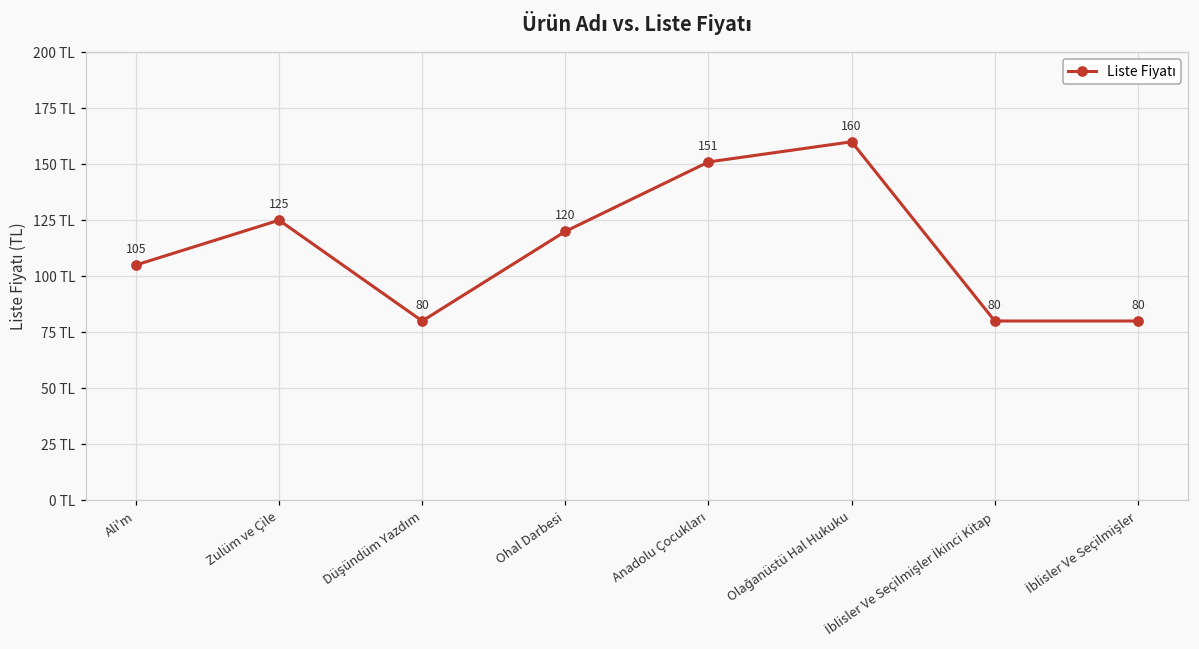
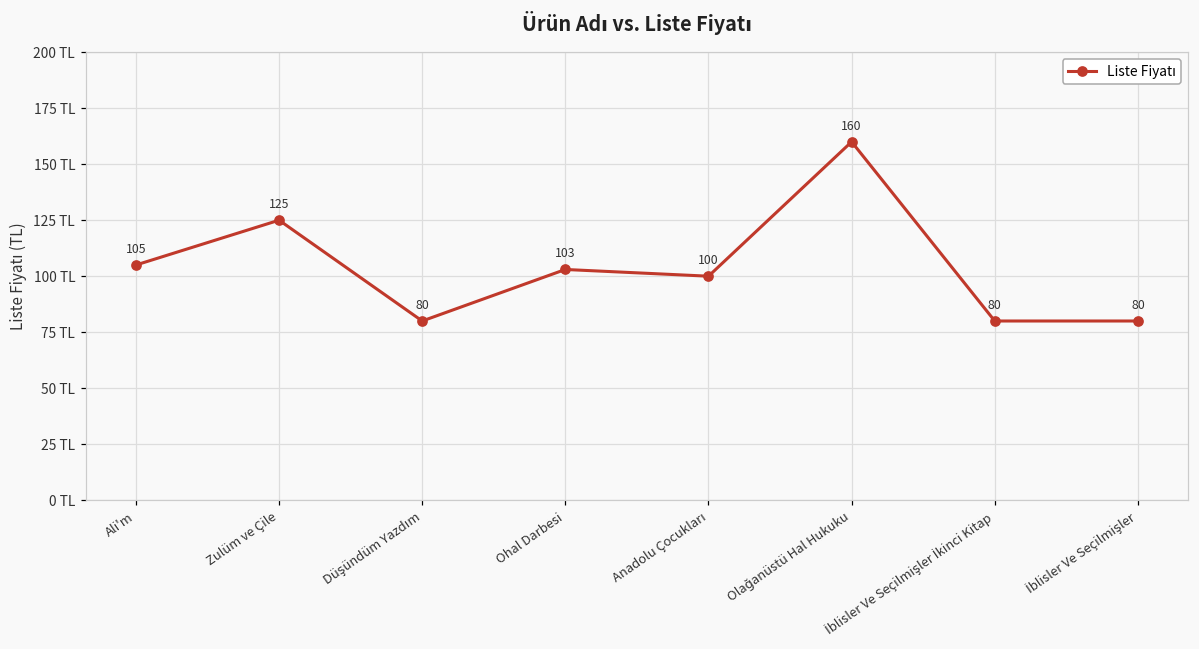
Ohal Darbesi: 120 -> 103
Anadolu Çocukları: 151 -> 100
